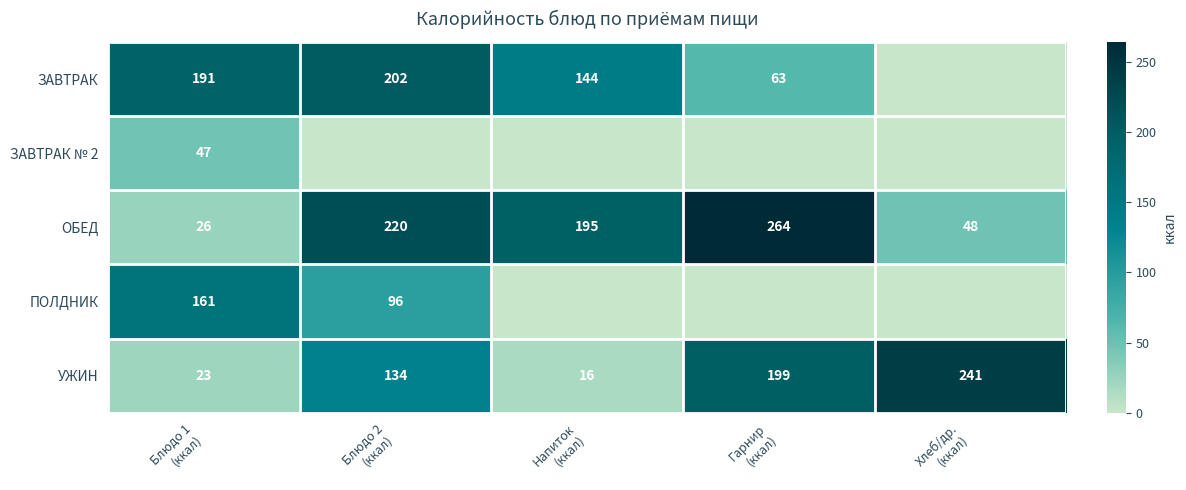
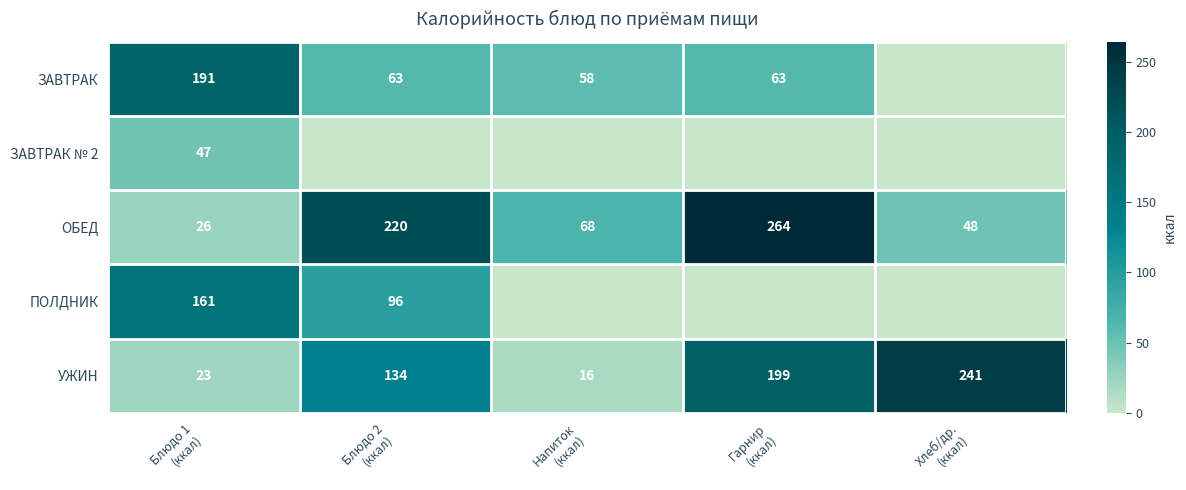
ЗАВТРАК, Блюдо 2 (ккал): 202 -> 63
ЗАВТРАК, Напиток (ккал): 144 -> 58
ОБЕД, Напиток (ккал): 195 -> 68
